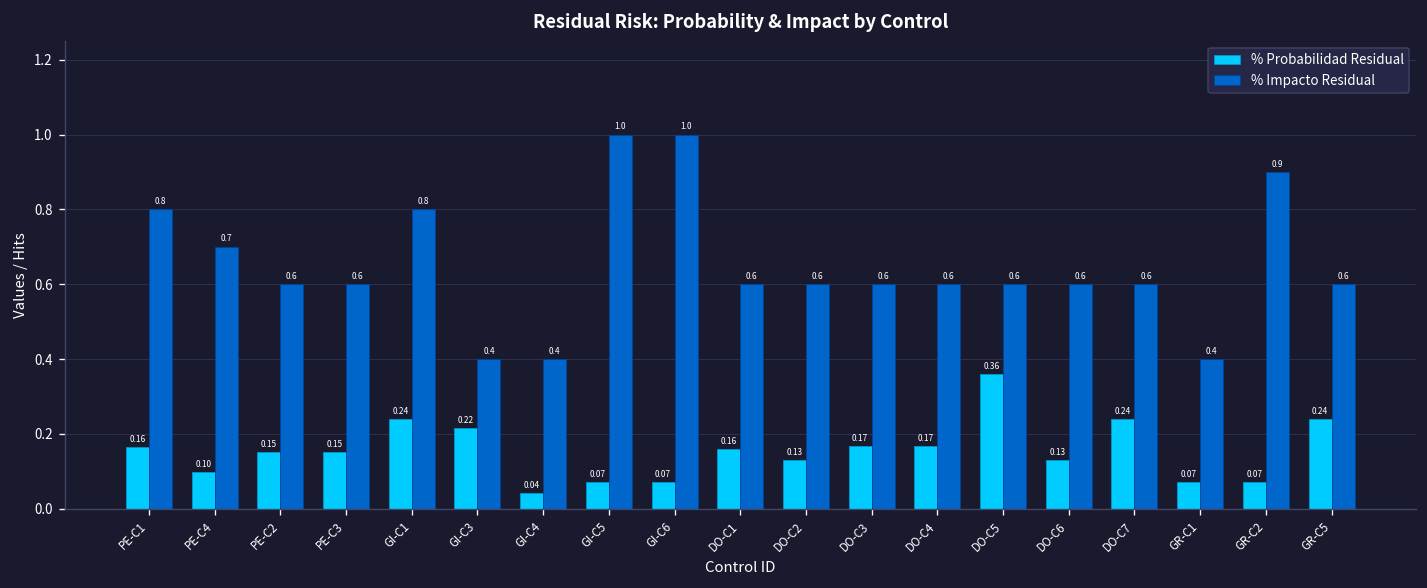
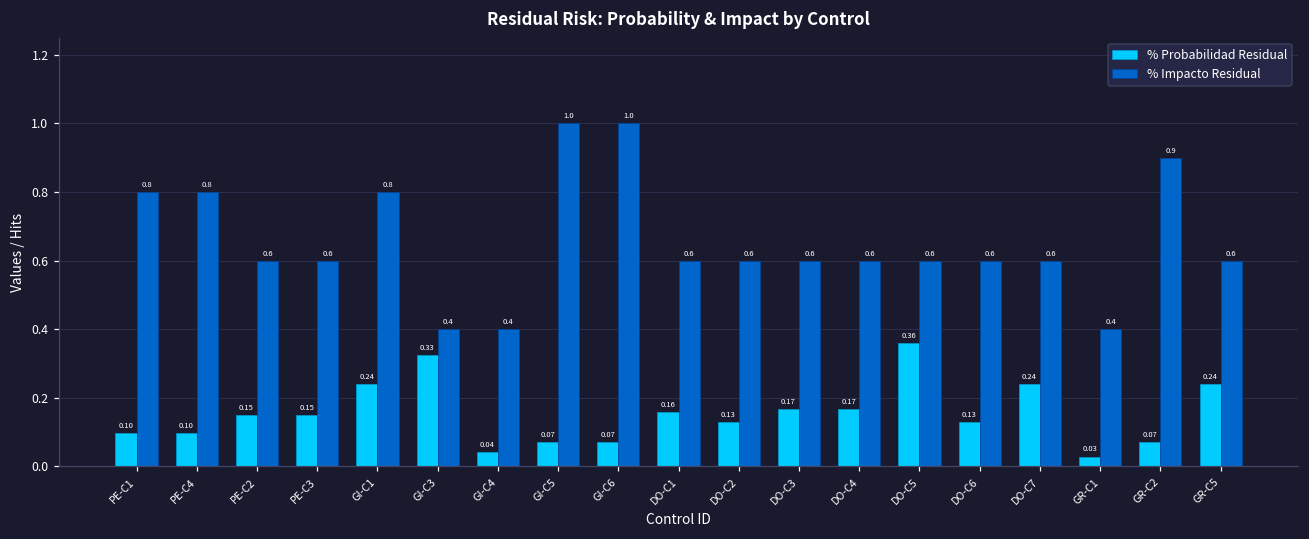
% Probabilidad Residual, PE-C1: 0.16 -> 0.10
% Impacto Residual, PE-C4: 0.7 -> 0.8
% Probabilidad Residual, GI-C3: 0.22 -> 0.33
% Probabilidad Residual, GR-C1: 0.07 -> 0.03
